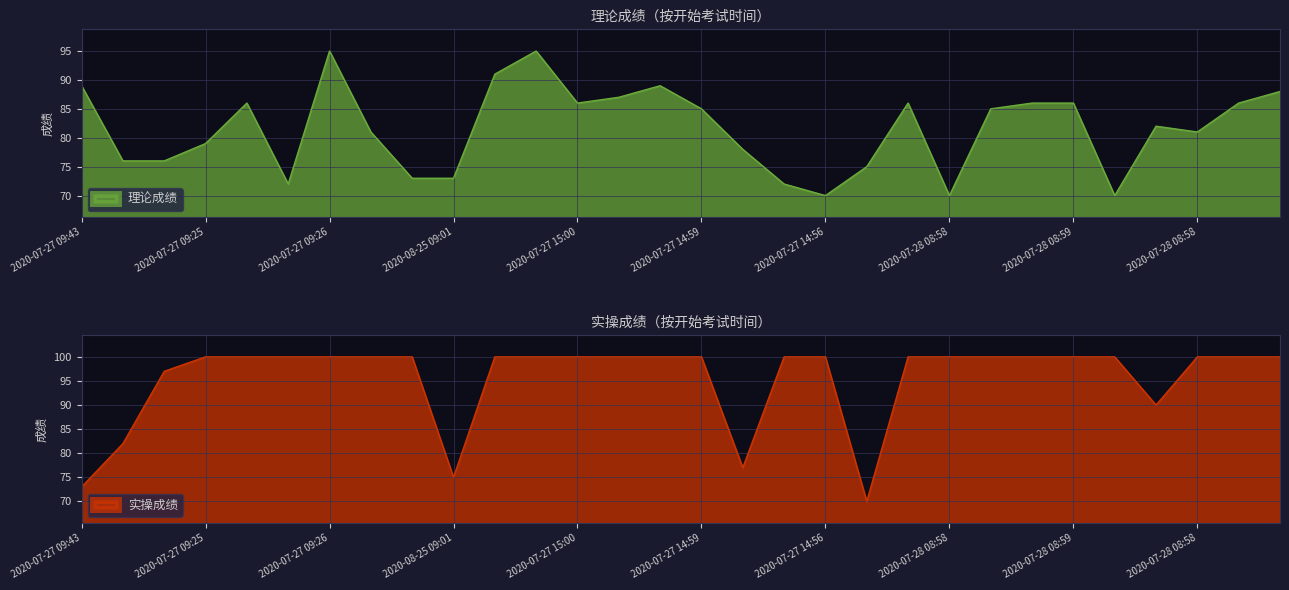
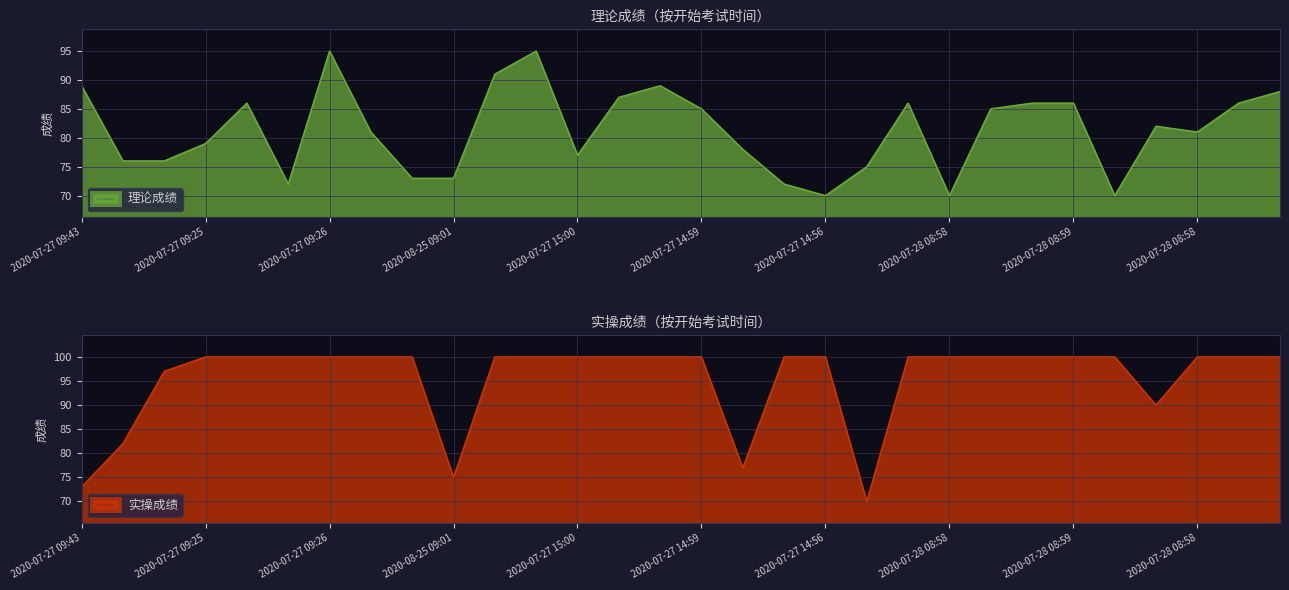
理论成绩（按开始考试时间）, 2020-07-27 15:00: 86 -> 77
